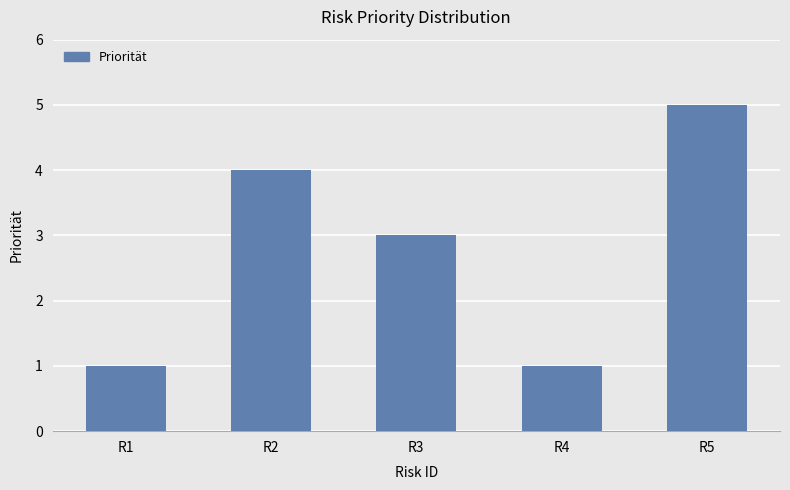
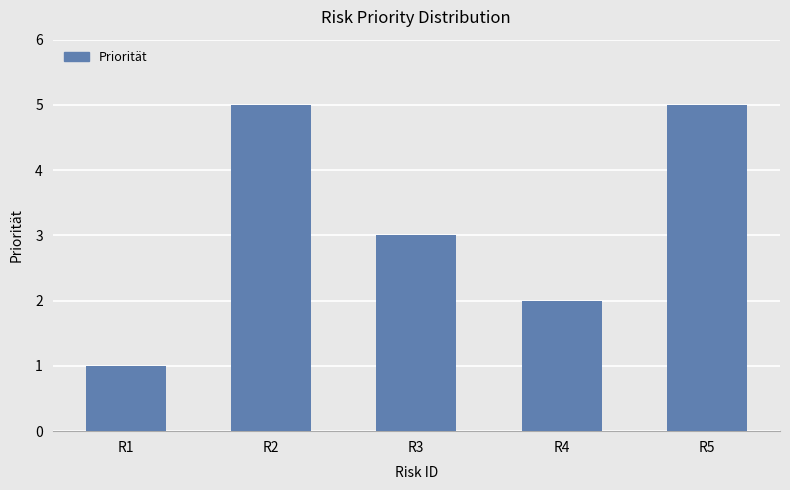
R2: 4 -> 5
R4: 1 -> 2
